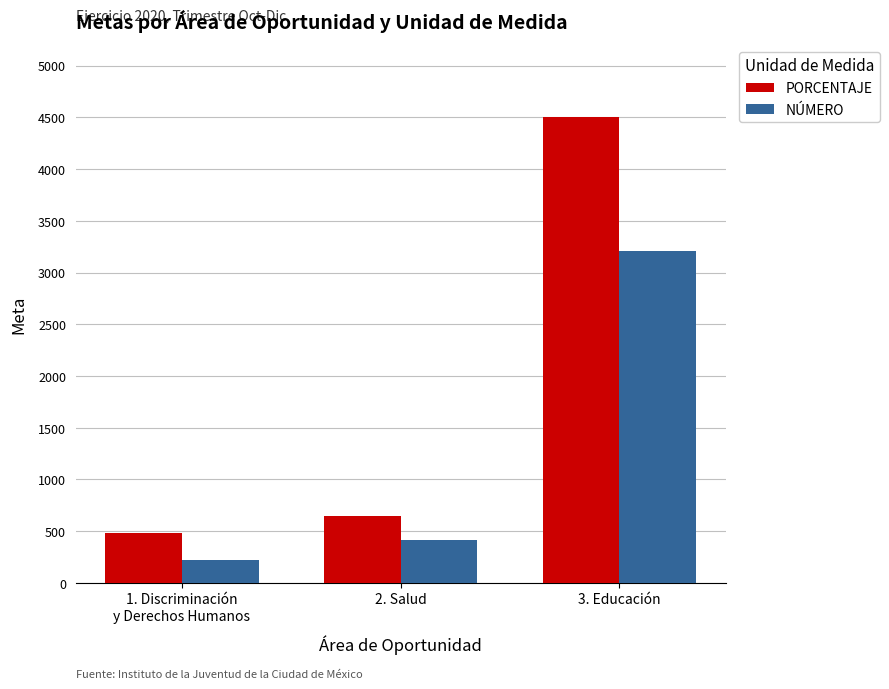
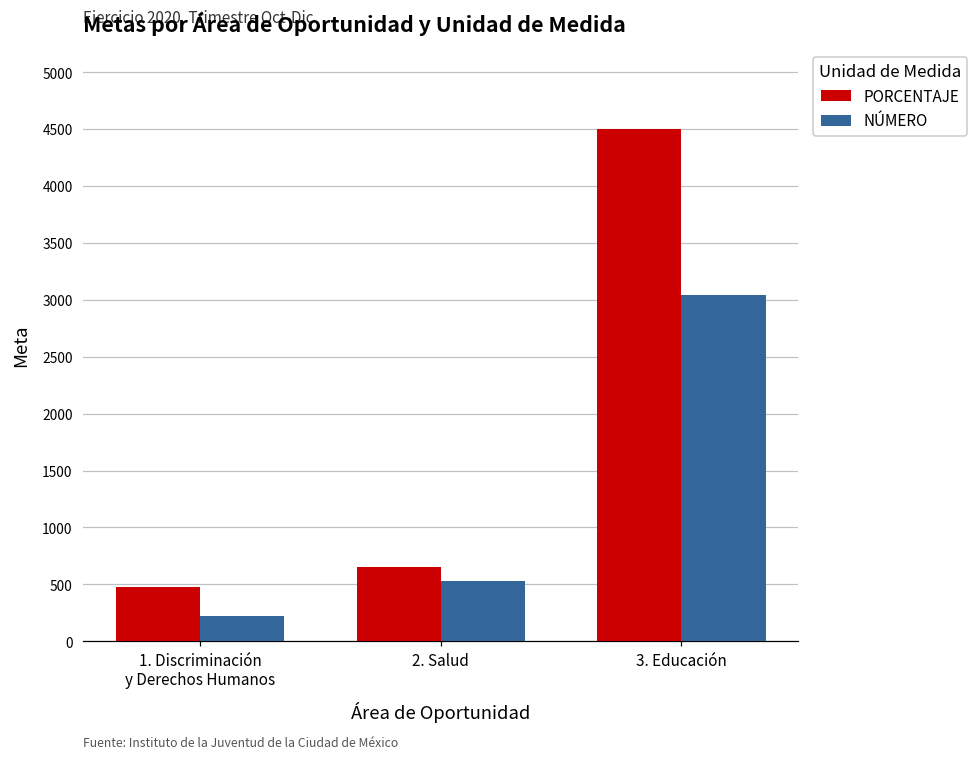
NÚMERO, 2. Salud: 420 -> 530
NÚMERO, 3. Educación: 3210 -> 3050
